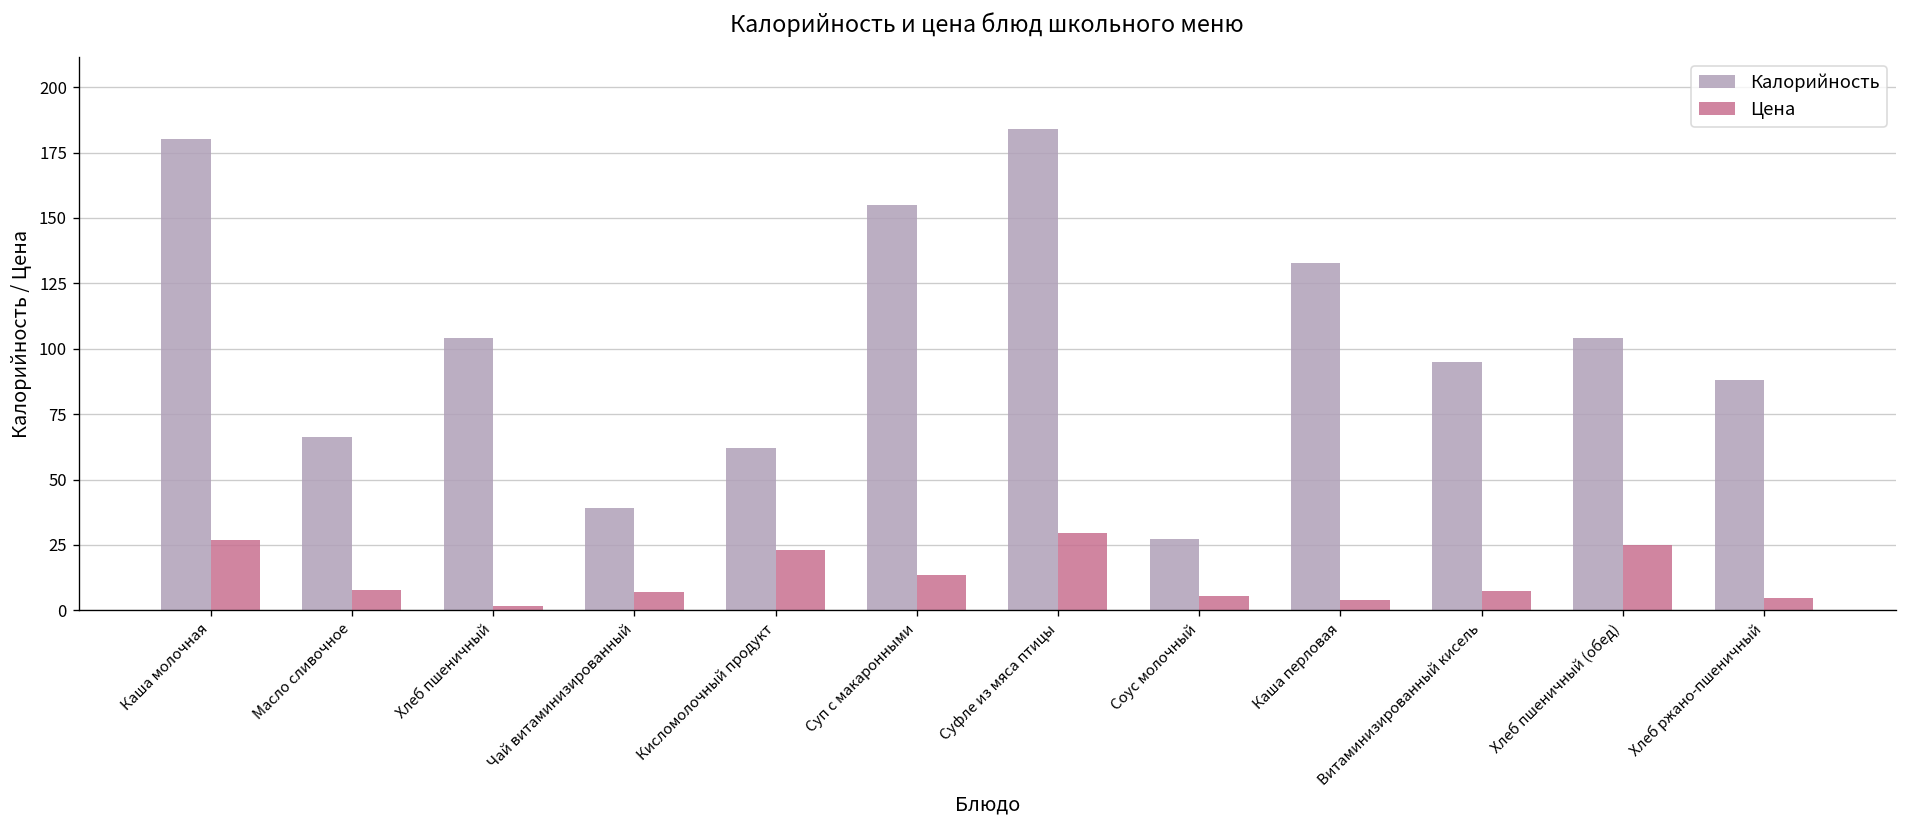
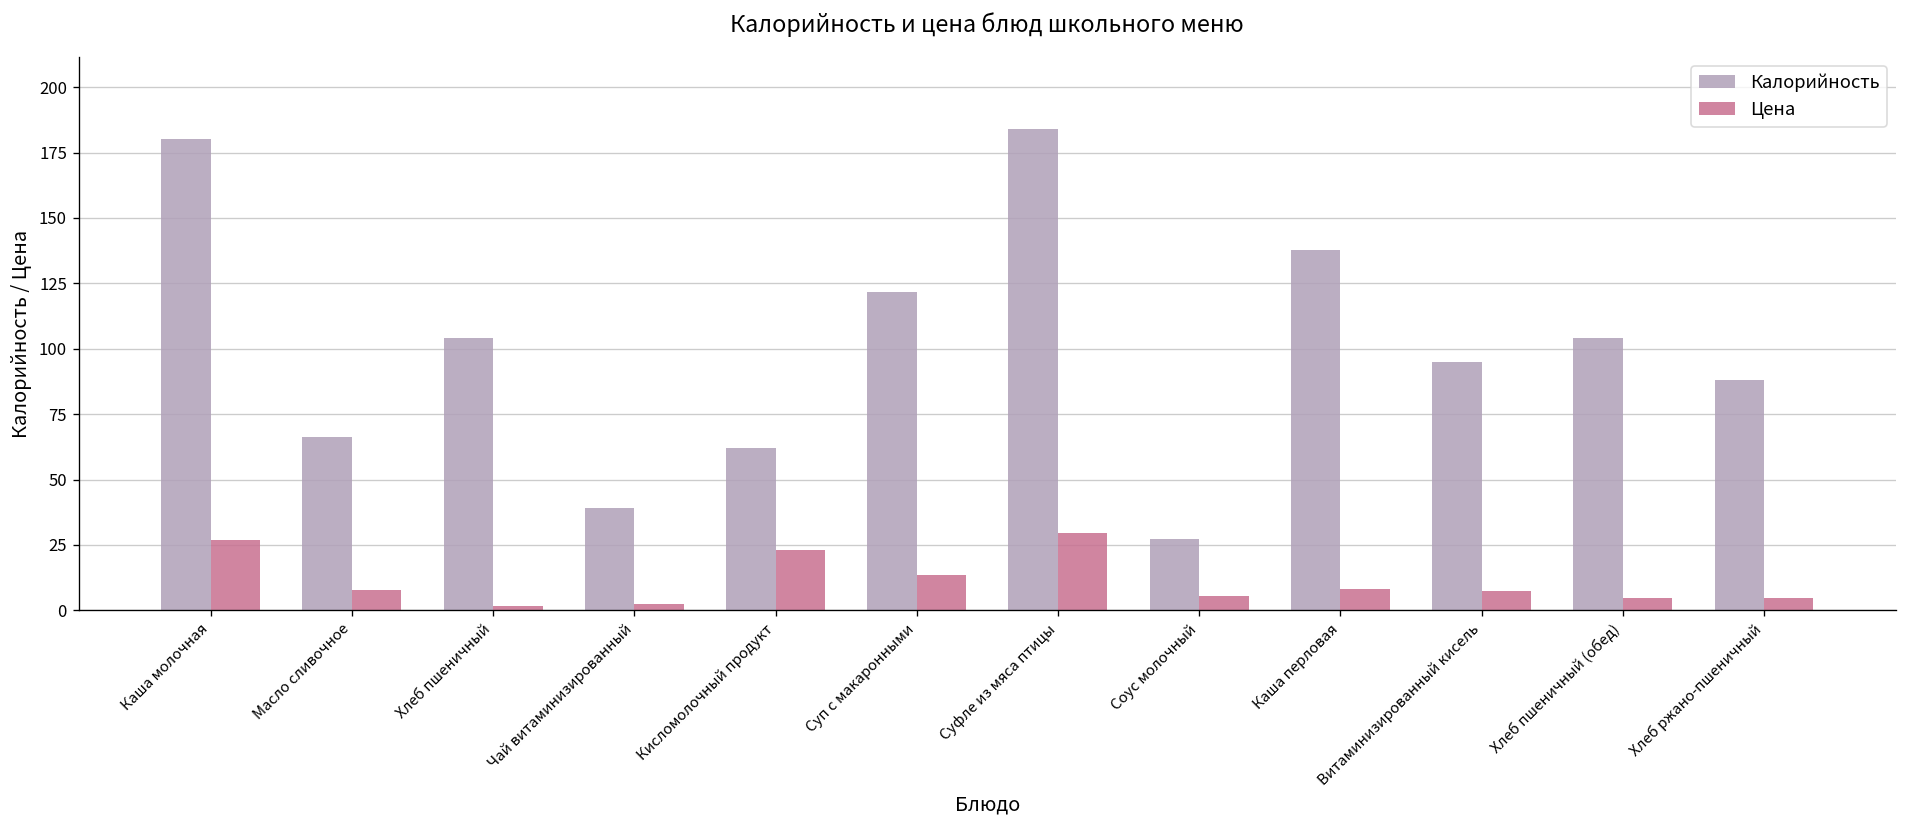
Цена, Чай витаминизированный: 7 -> 2
Калорийность, Суп с макаронными: 155 -> 122
Калорийность, Каша перловая: 133 -> 138
Цена, Каша перловая: 4 -> 8
Цена, Хлеб пшеничный (обед): 25 -> 5
